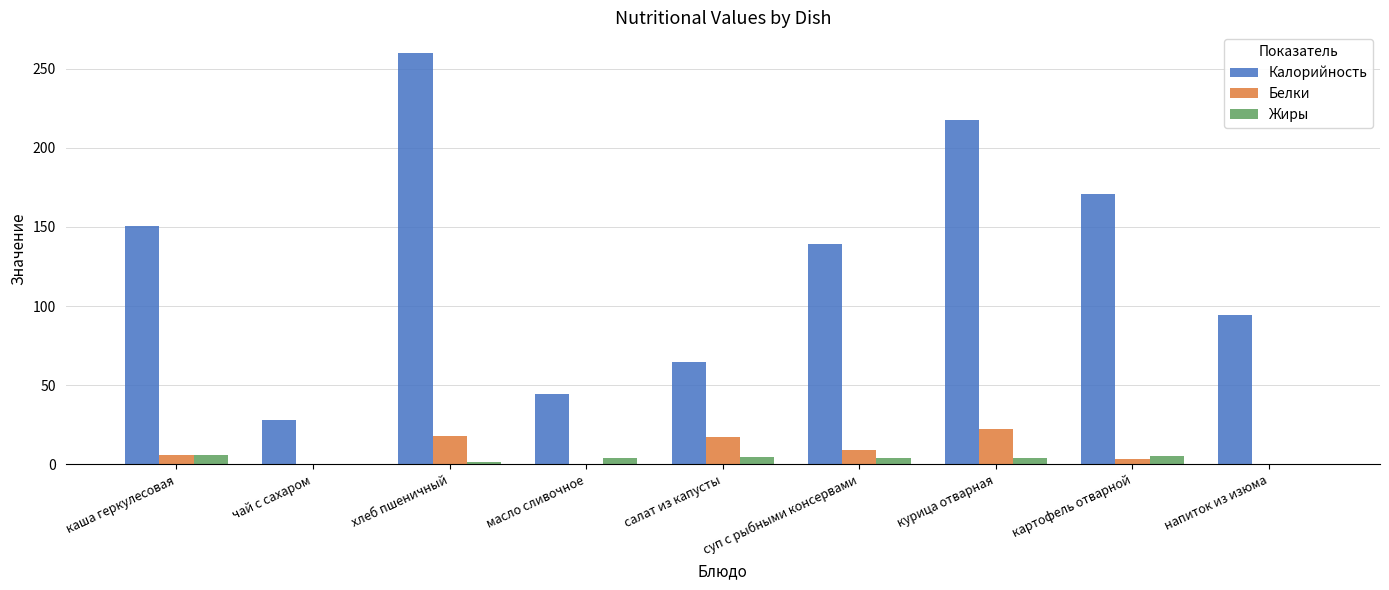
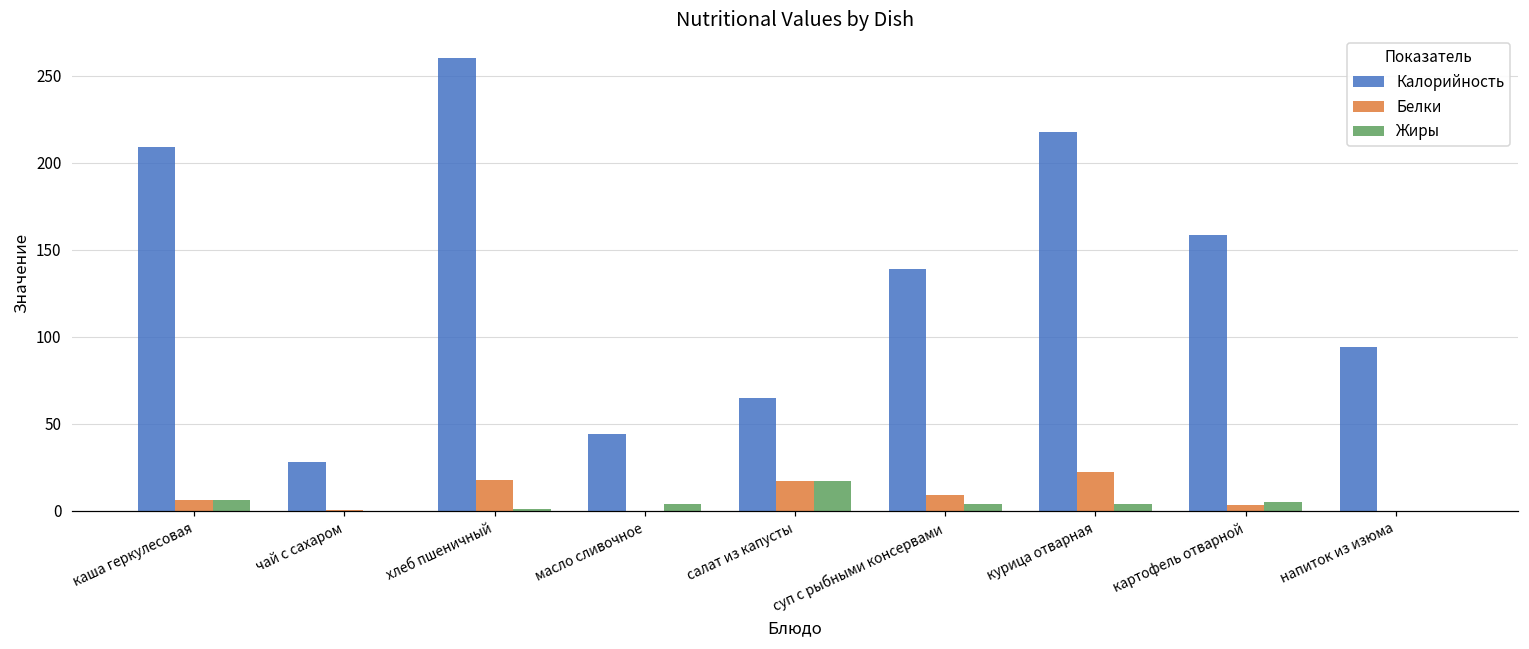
Калорийность, каша геркулесовая: 151 -> 209
Жиры, салат из капусты: 5 -> 17
Калорийность, картофель отварной: 171 -> 158
